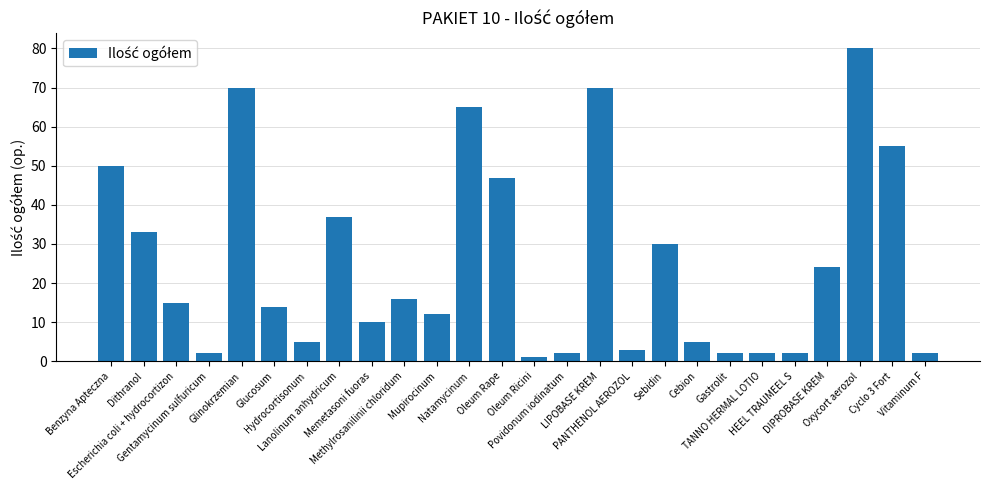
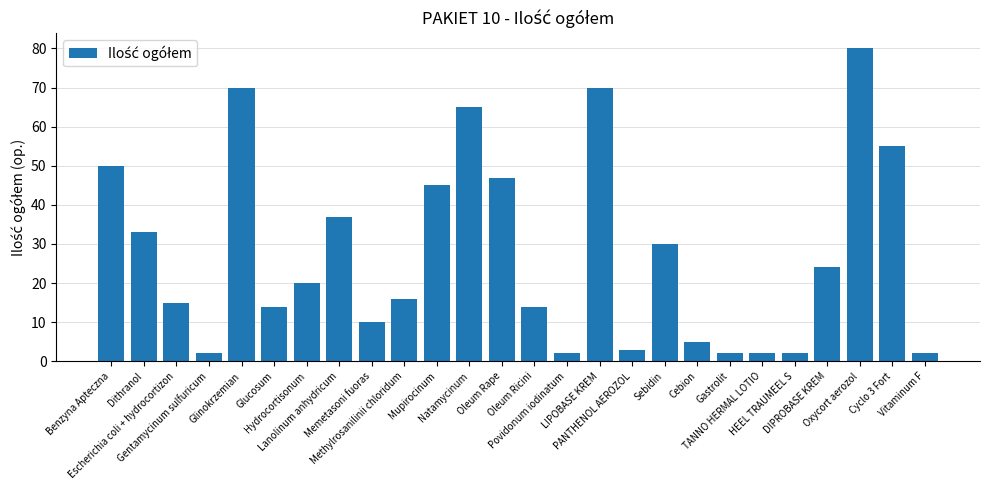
Hydrocortisonum: 5 -> 20
Mupirocinum: 12 -> 45
Oleum Ricini: 1 -> 14
